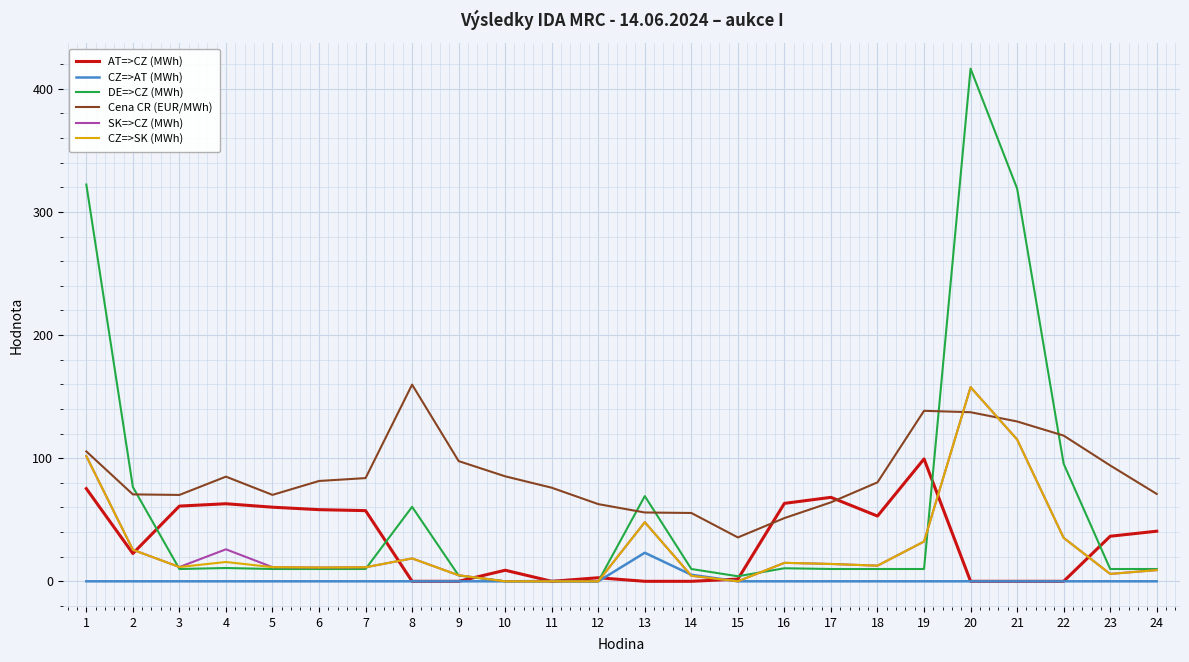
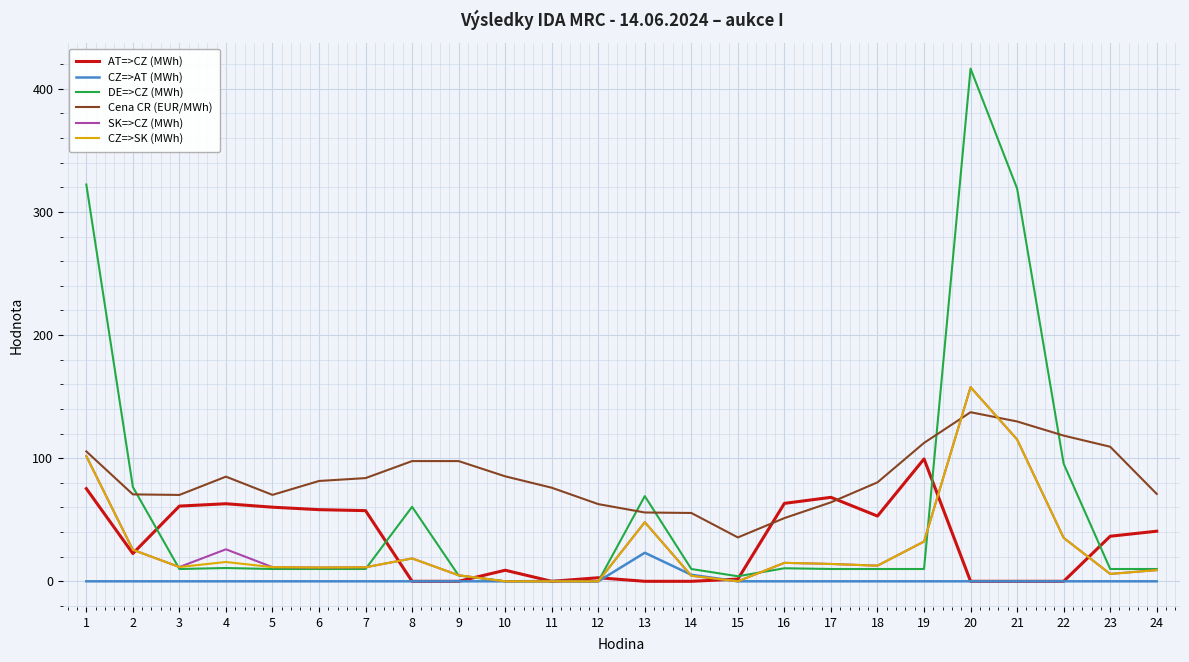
Cena CR (EUR/MWh), 8: 160 -> 98
Cena CR (EUR/MWh), 19: 138 -> 112
Cena CR (EUR/MWh), 23: 94 -> 109
